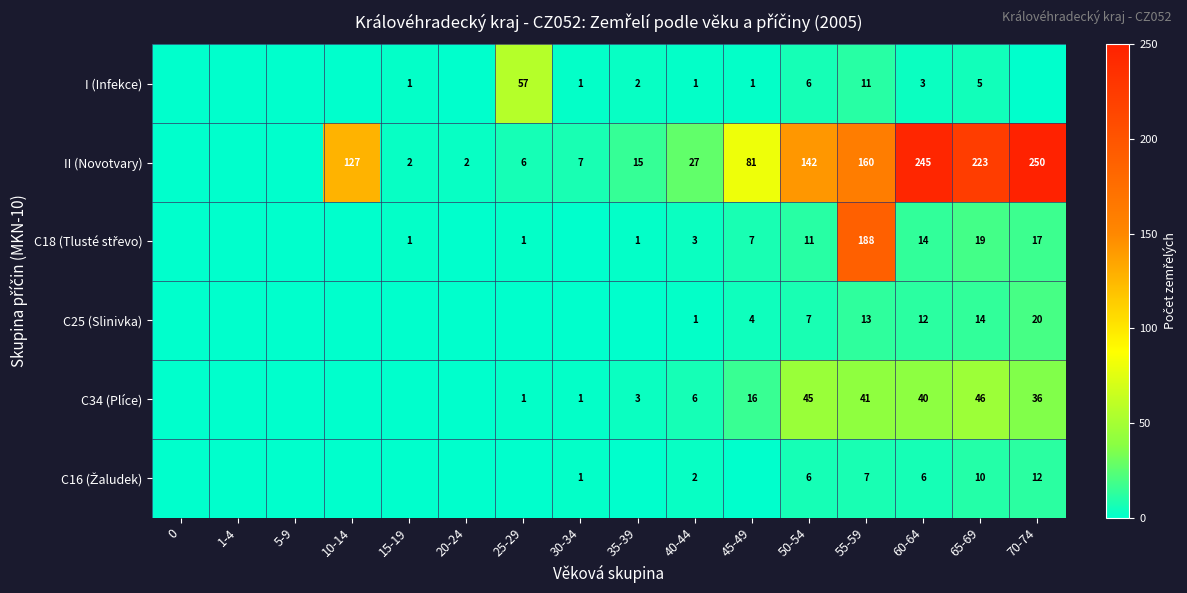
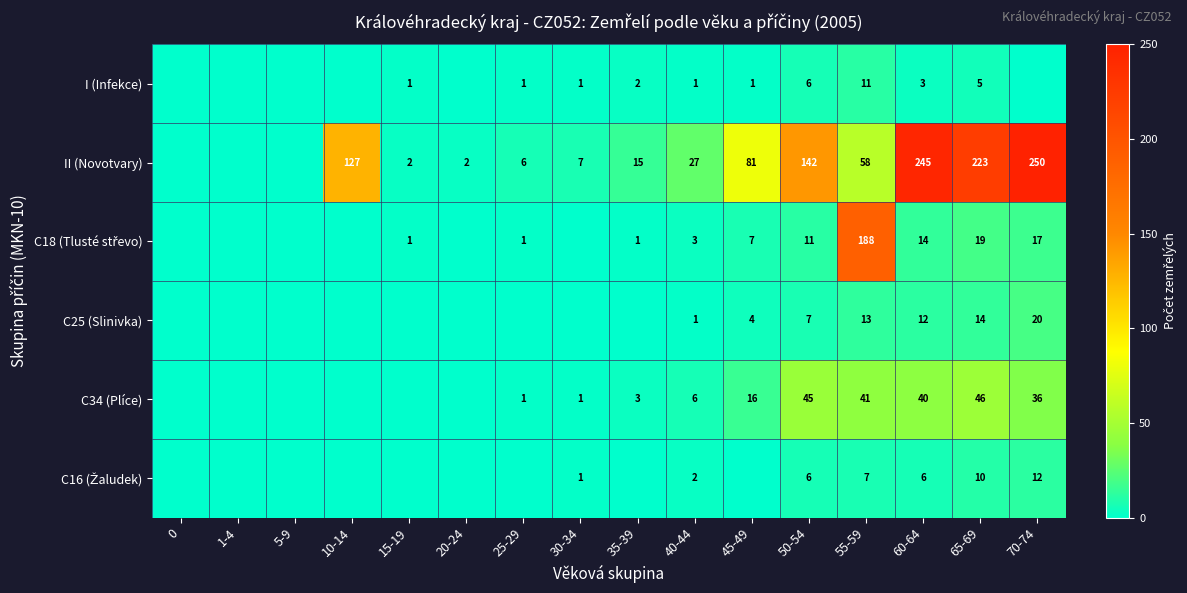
I (Infekce), 25-29: 57 -> 1
II (Novotvary), 55-59: 160 -> 58
